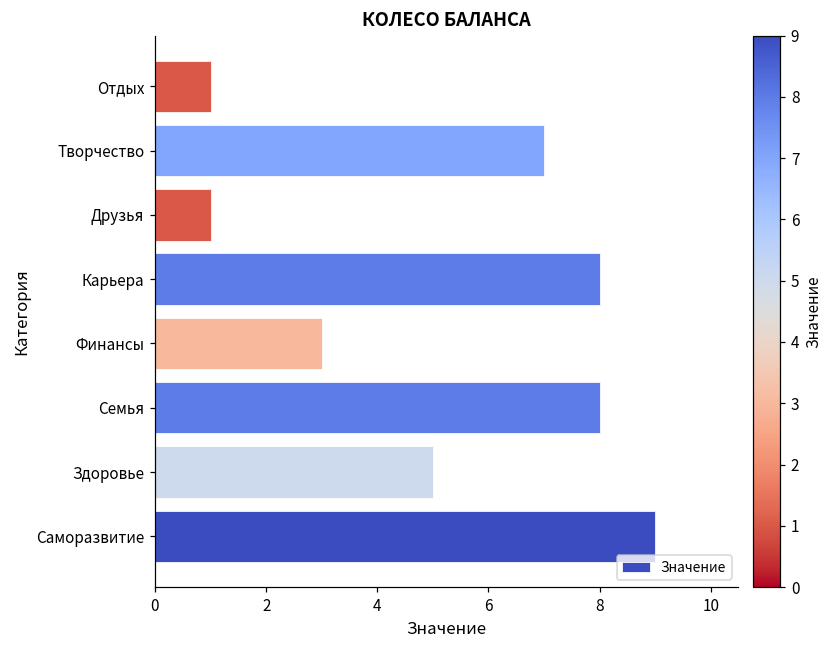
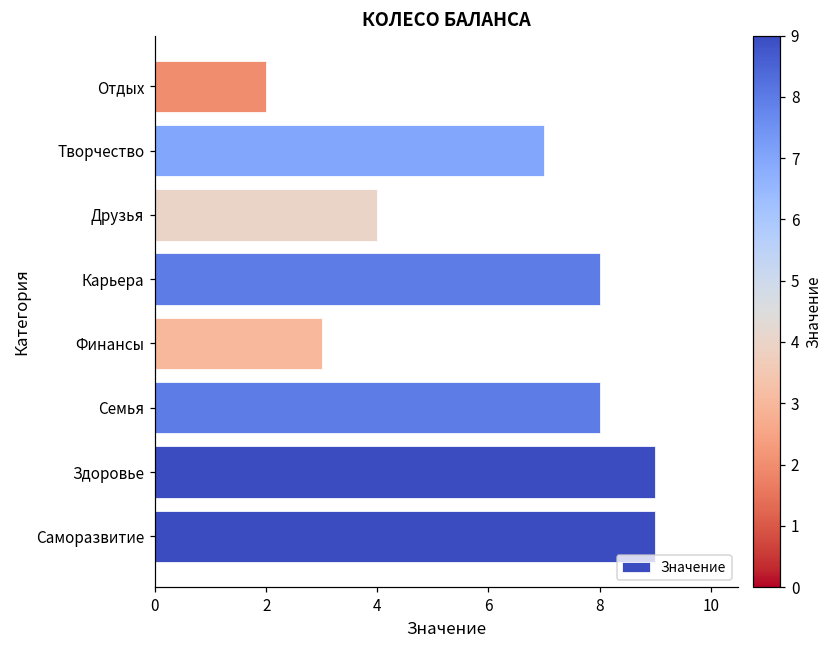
Отдых: 1 -> 2
Друзья: 1 -> 4
Здоровье: 5 -> 9
